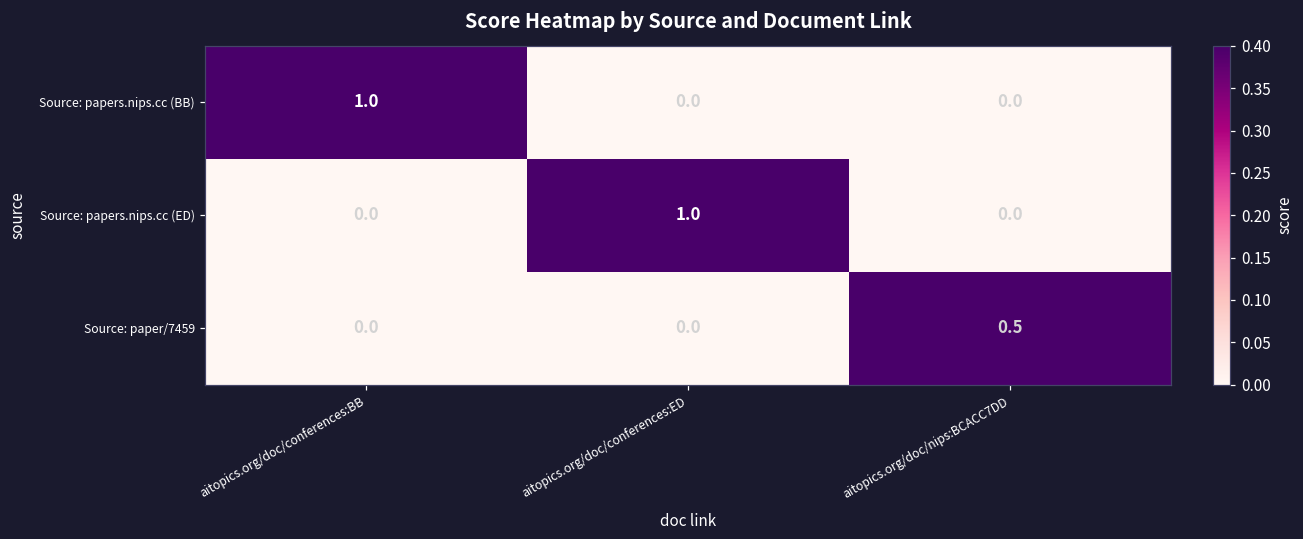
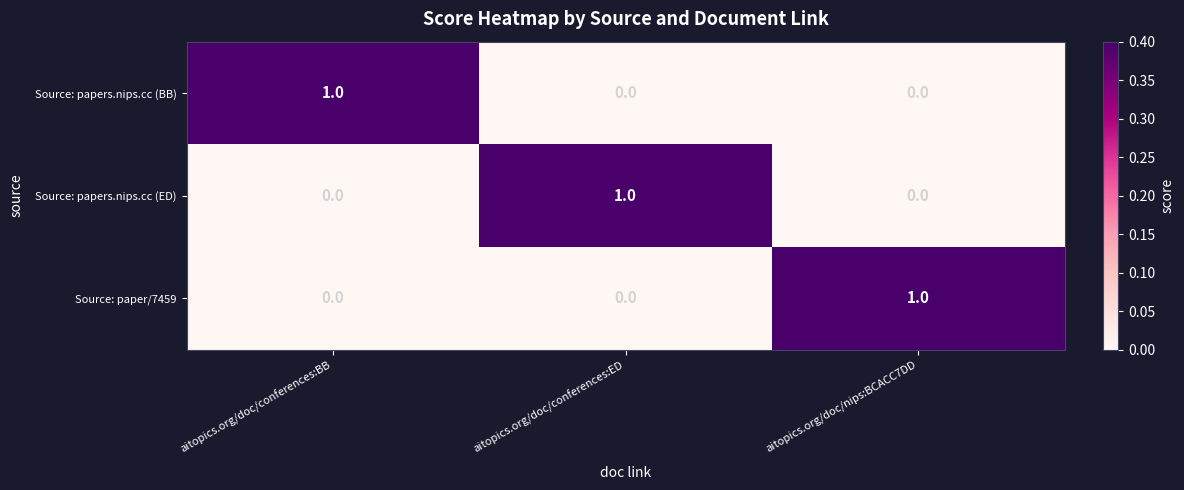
Source: paper/7459, aitopics.org/doc/nips:BCACC7DD: 0.5 -> 1.0
